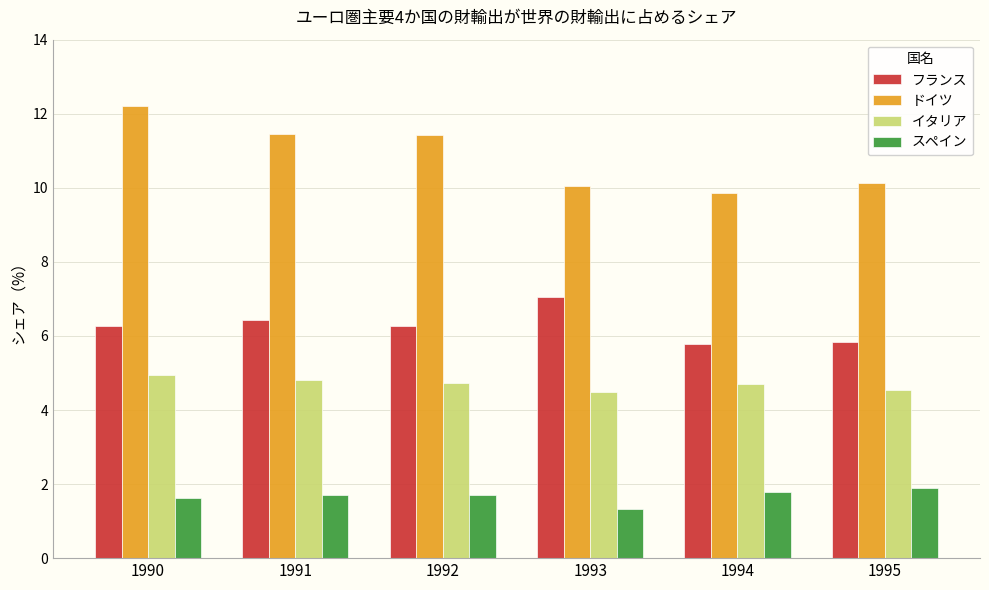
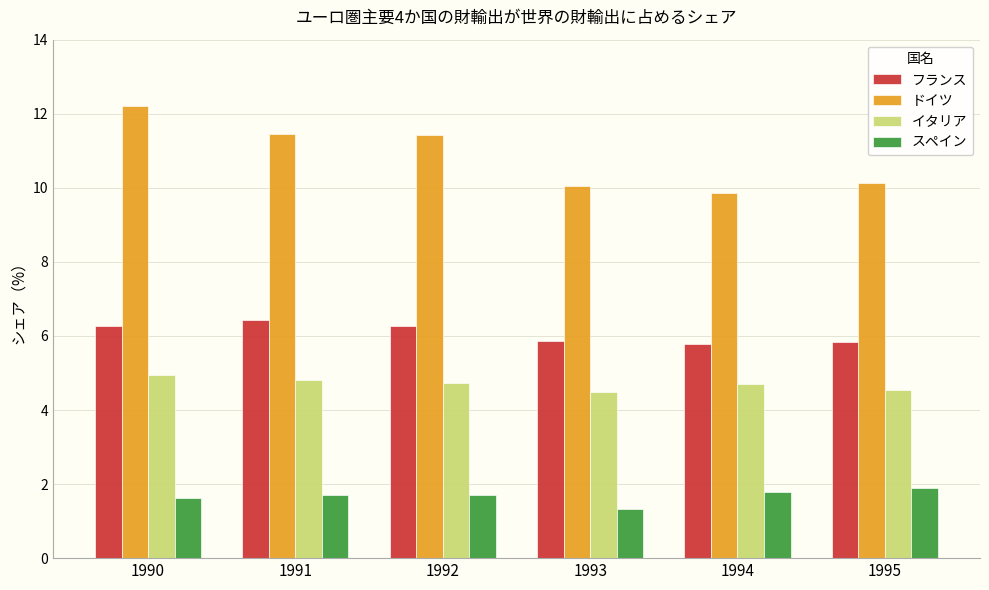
フランス, 1993: 7.1 -> 5.9
